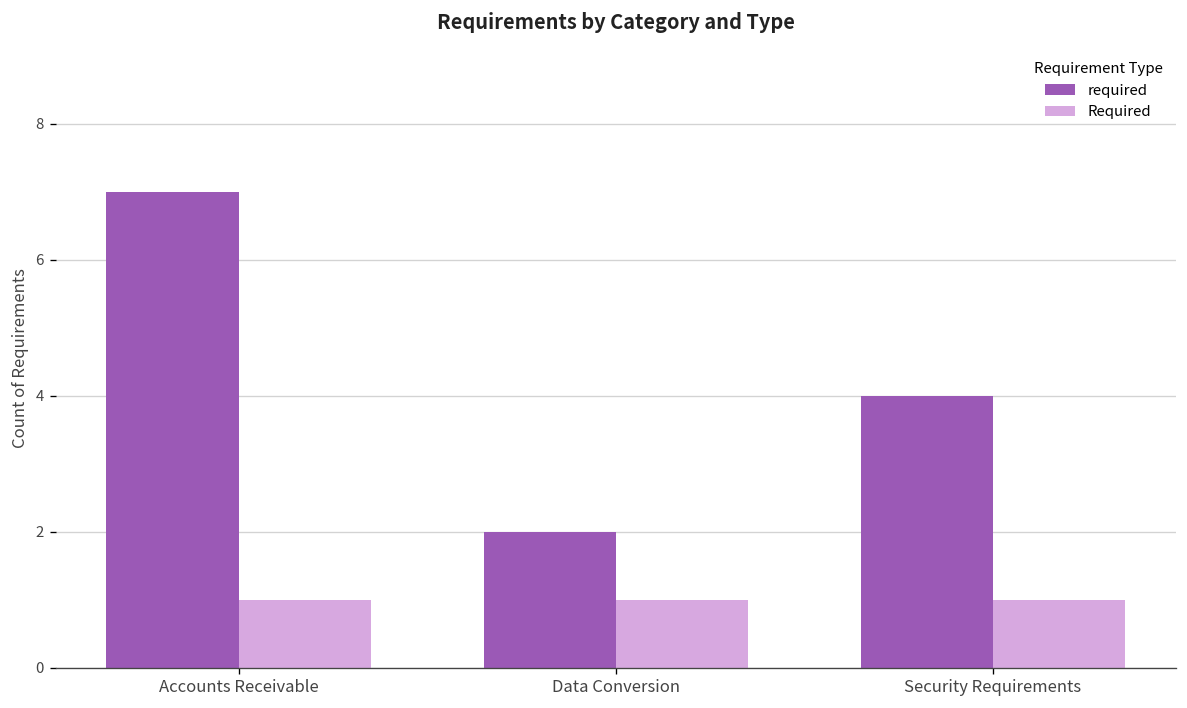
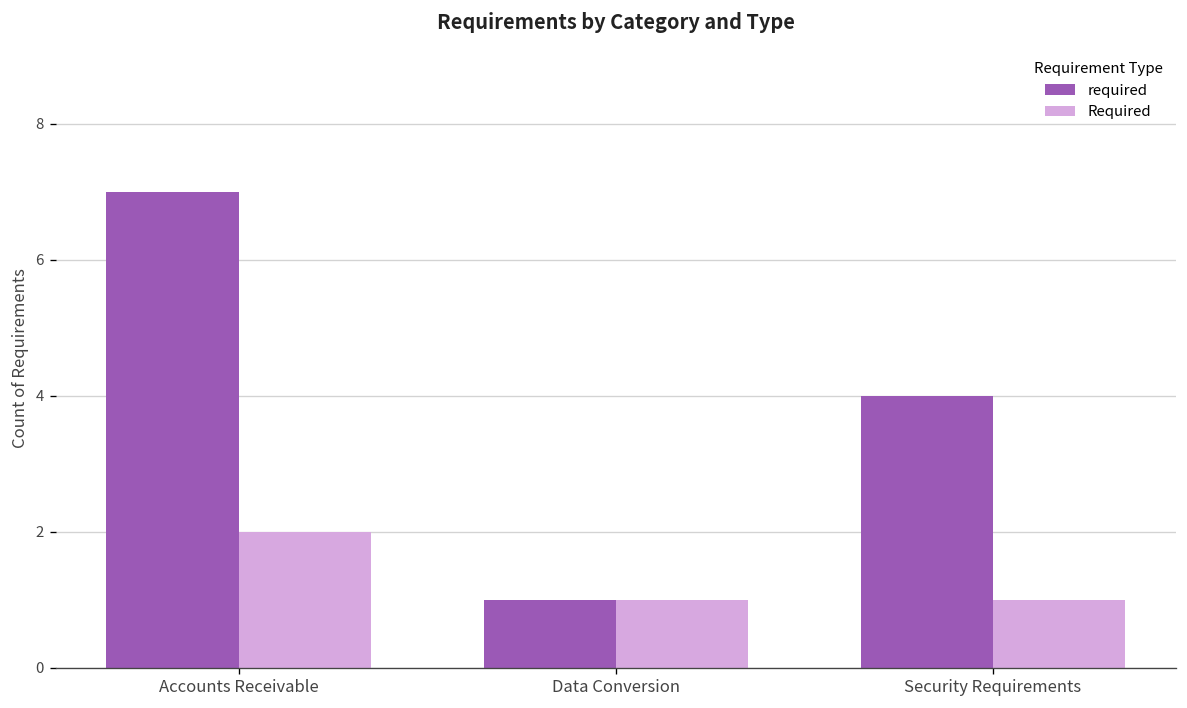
Required, Accounts Receivable: 1 -> 2
required, Data Conversion: 2 -> 1
